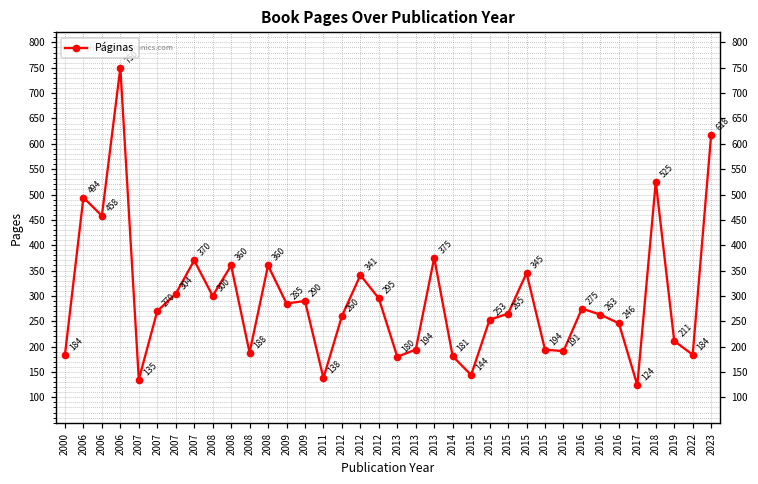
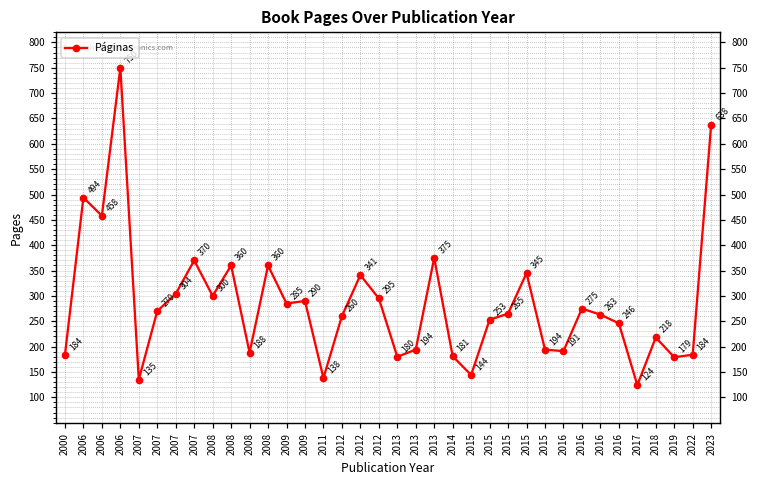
2018: 525 -> 218
2019: 211 -> 179
2023: 618 -> 638
